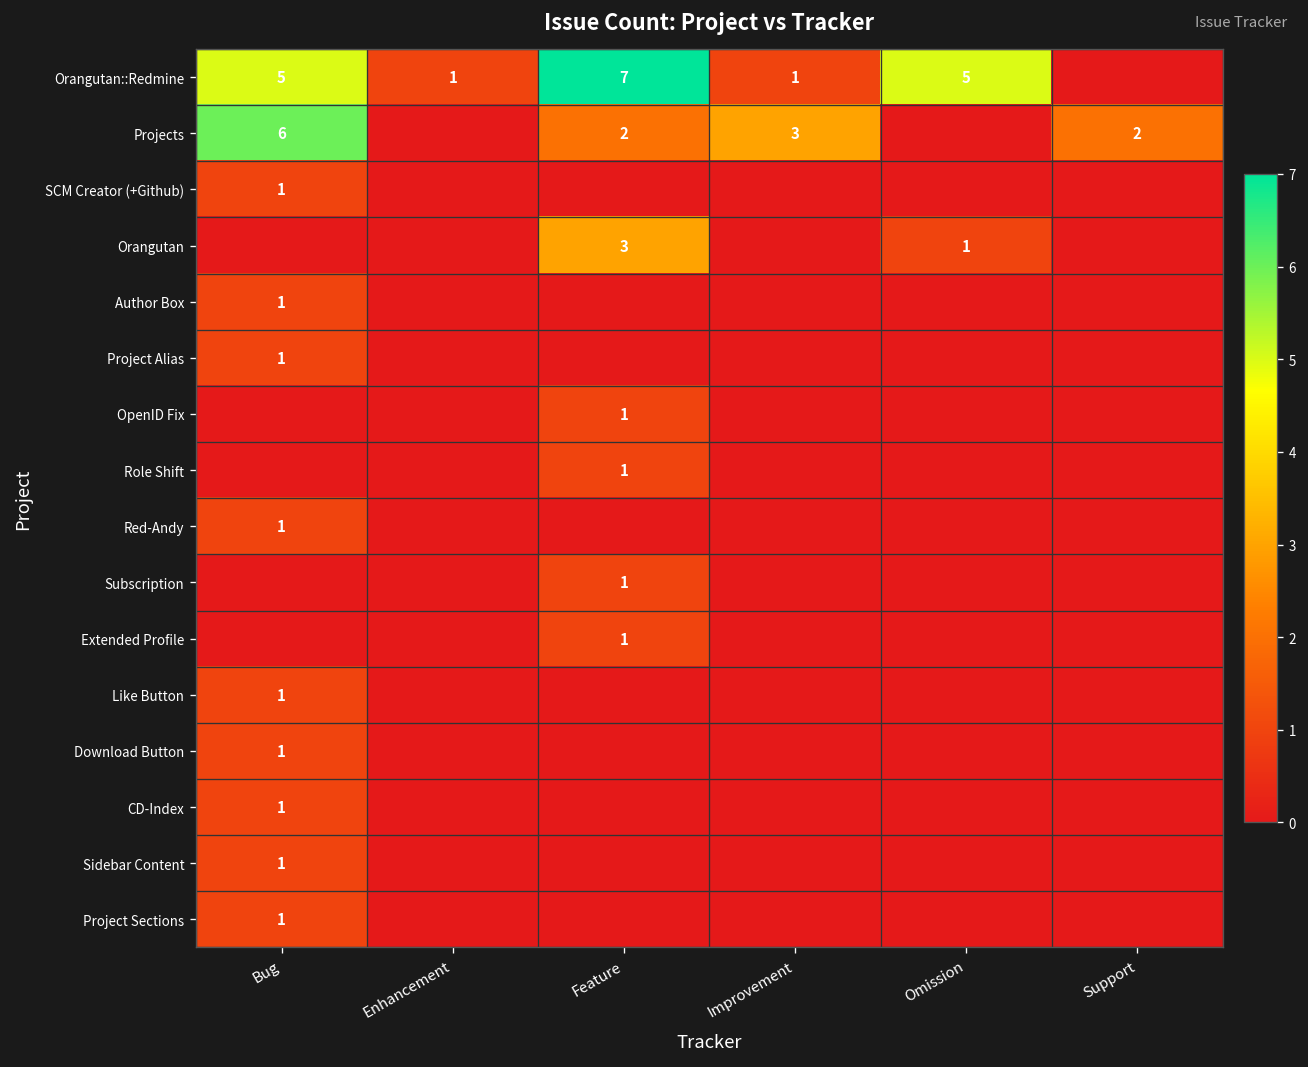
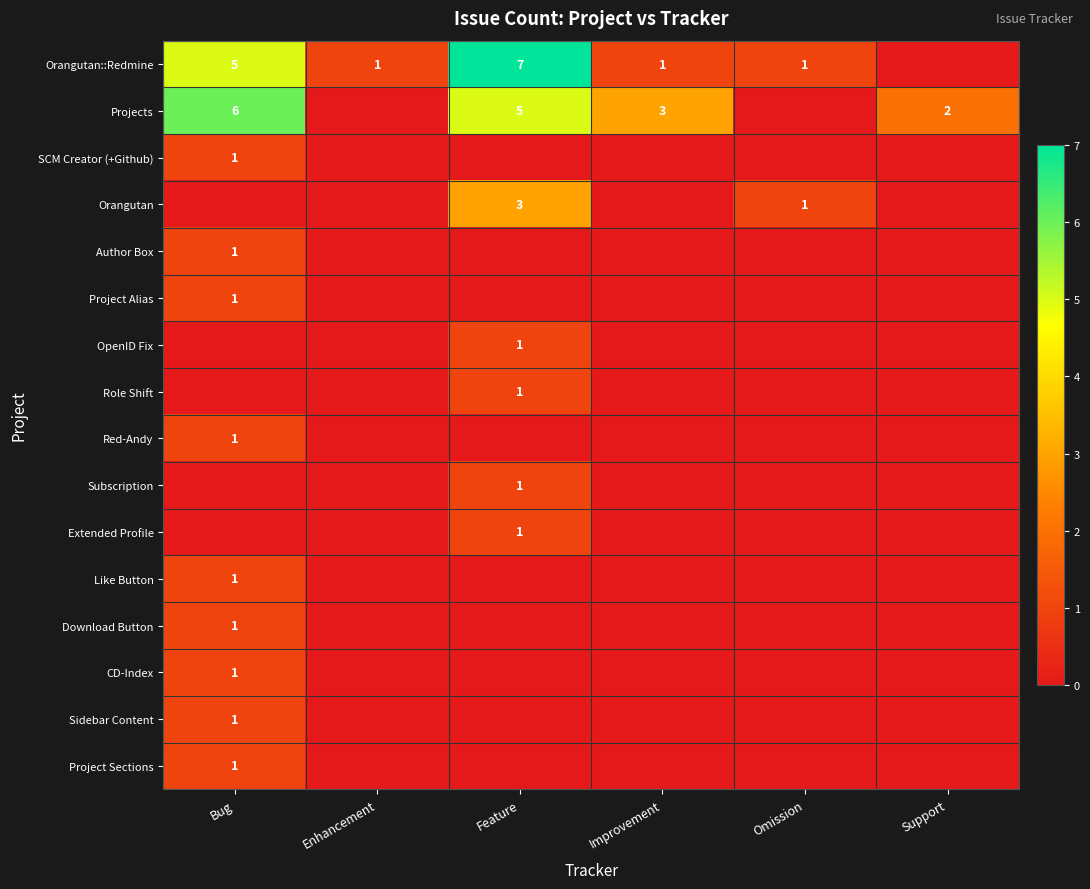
Orangutan::Redmine, Omission: 5 -> 1
Projects, Feature: 2 -> 5
